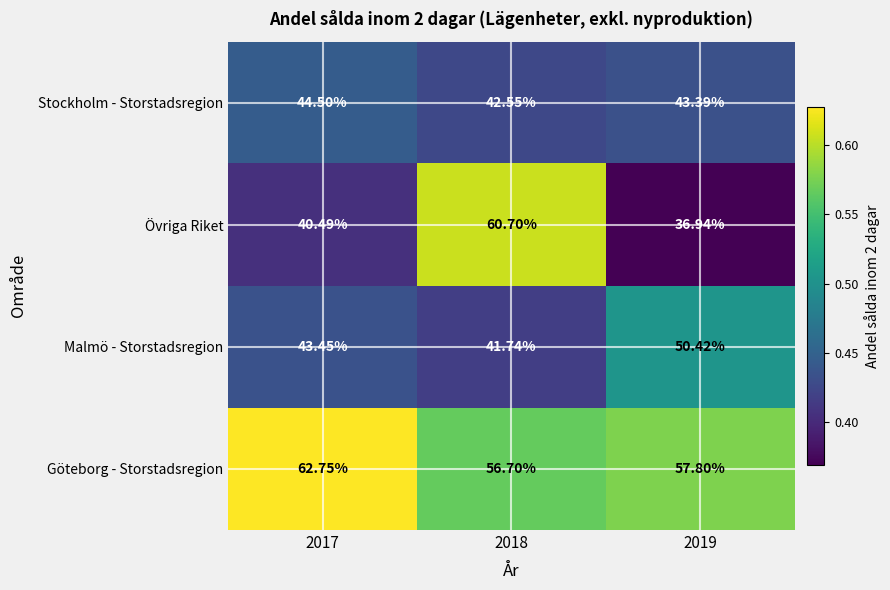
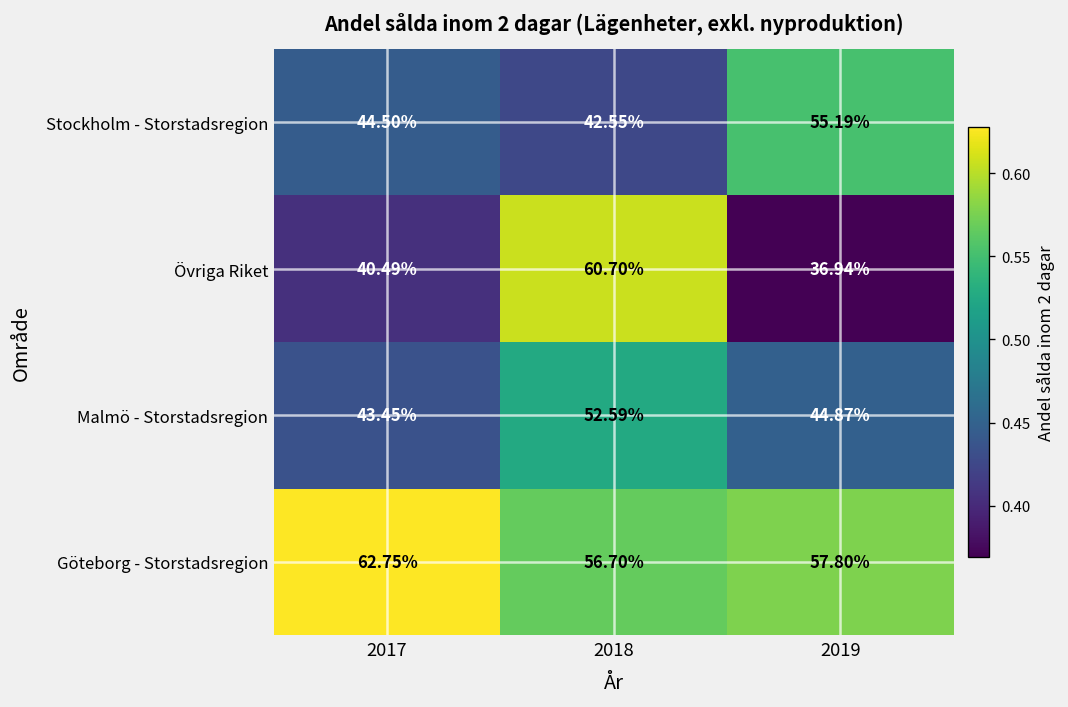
Stockholm - Storstadsregion, 2019: 43.39% -> 55.19%
Malmö - Storstadsregion, 2018: 41.74% -> 52.59%
Malmö - Storstadsregion, 2019: 50.42% -> 44.87%
